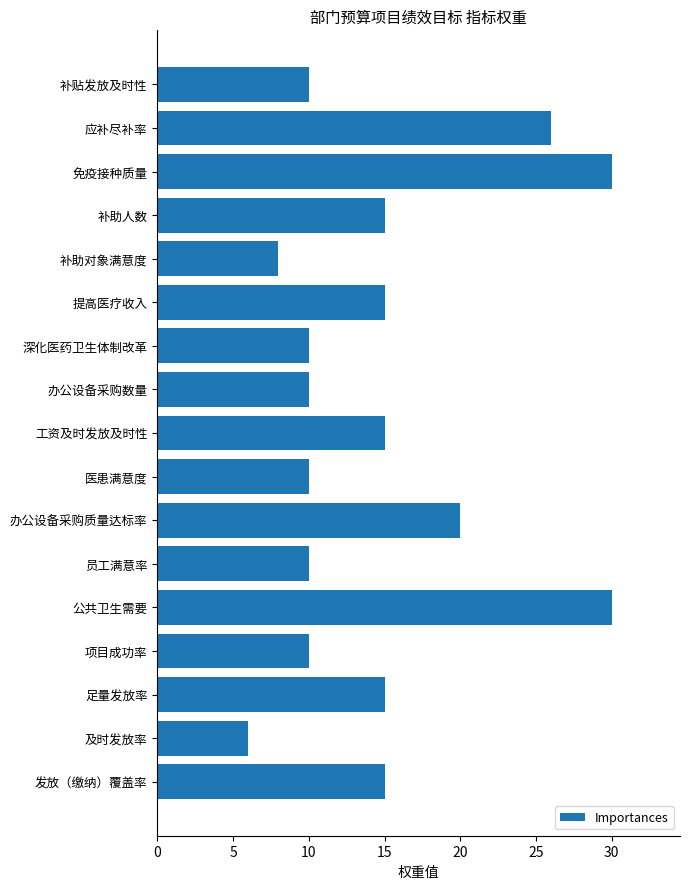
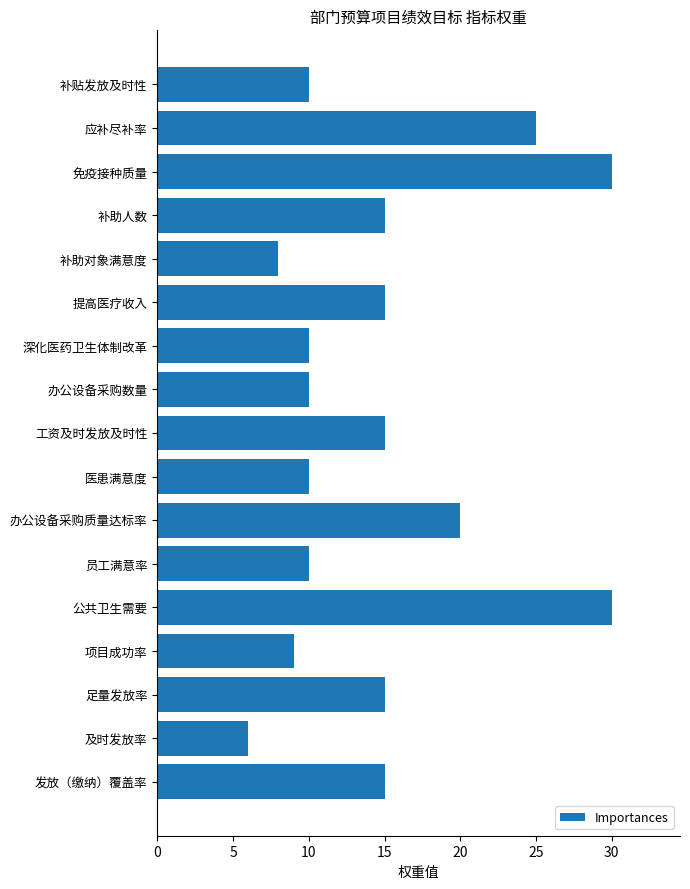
应补尽补率: 26 -> 25
项目成功率: 10 -> 9
